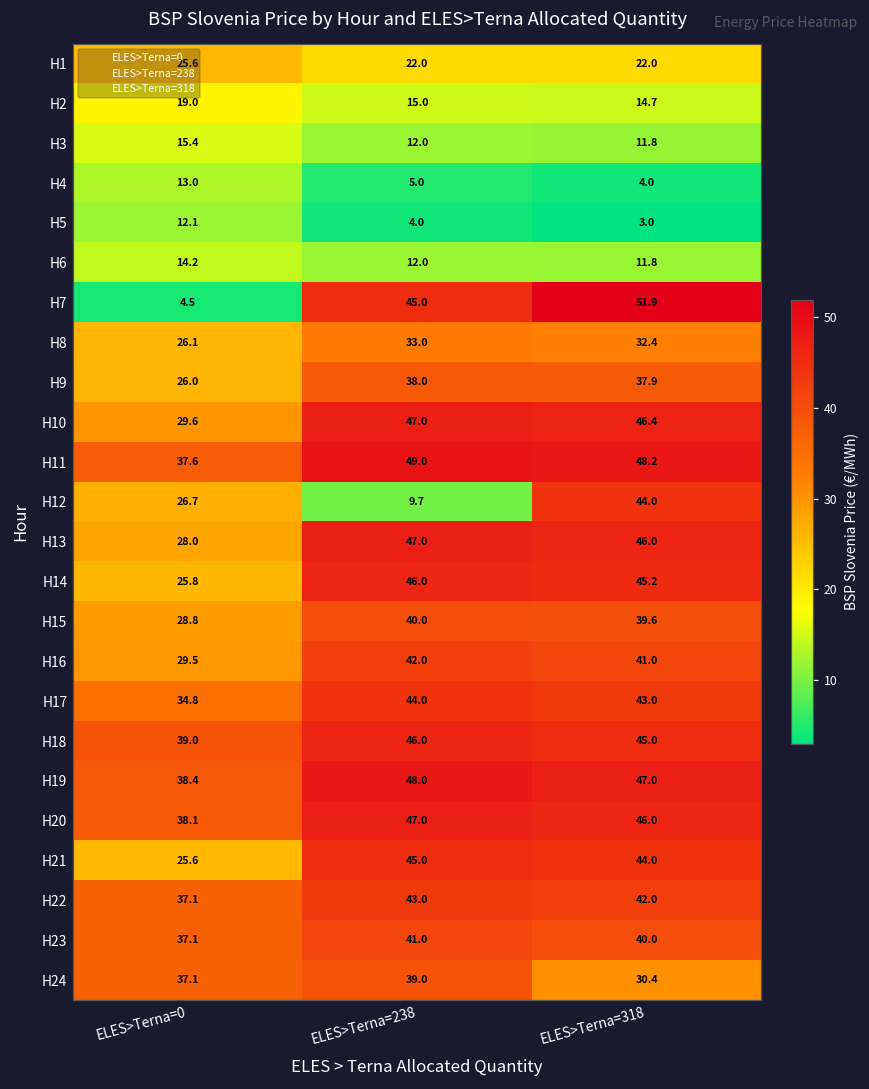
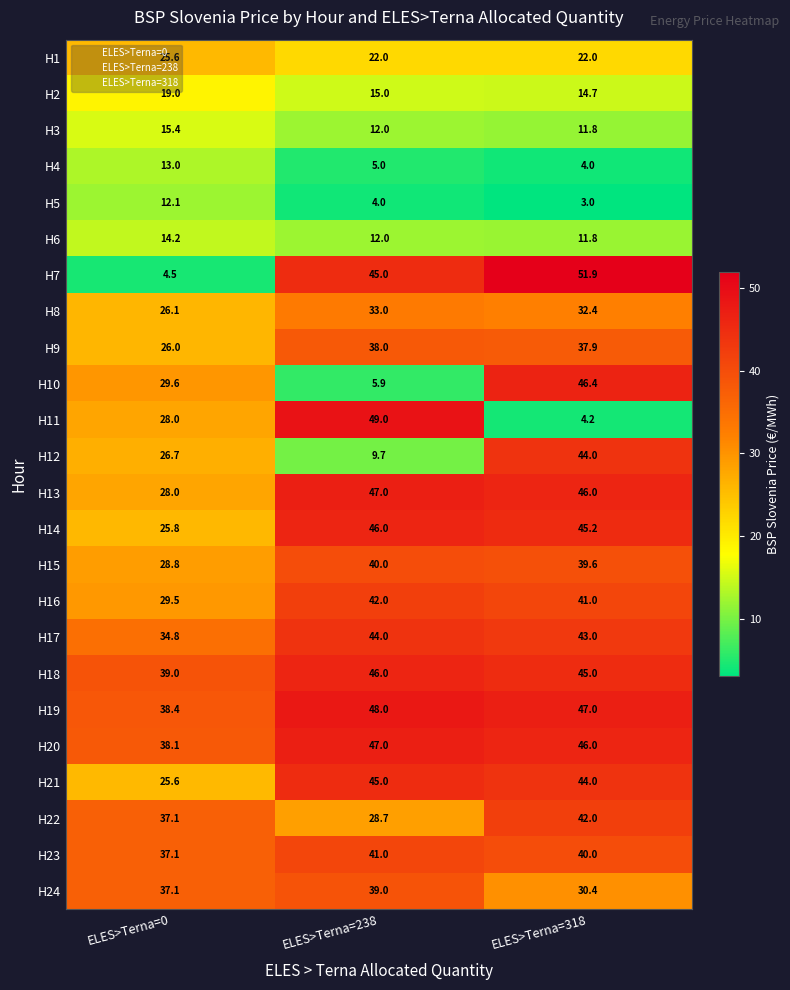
H10, ELES>Terna=238: 47.0 -> 5.9
H11, ELES>Terna=0: 37.6 -> 28.0
H11, ELES>Terna=318: 48.2 -> 4.2
H22, ELES>Terna=238: 43.0 -> 28.7
